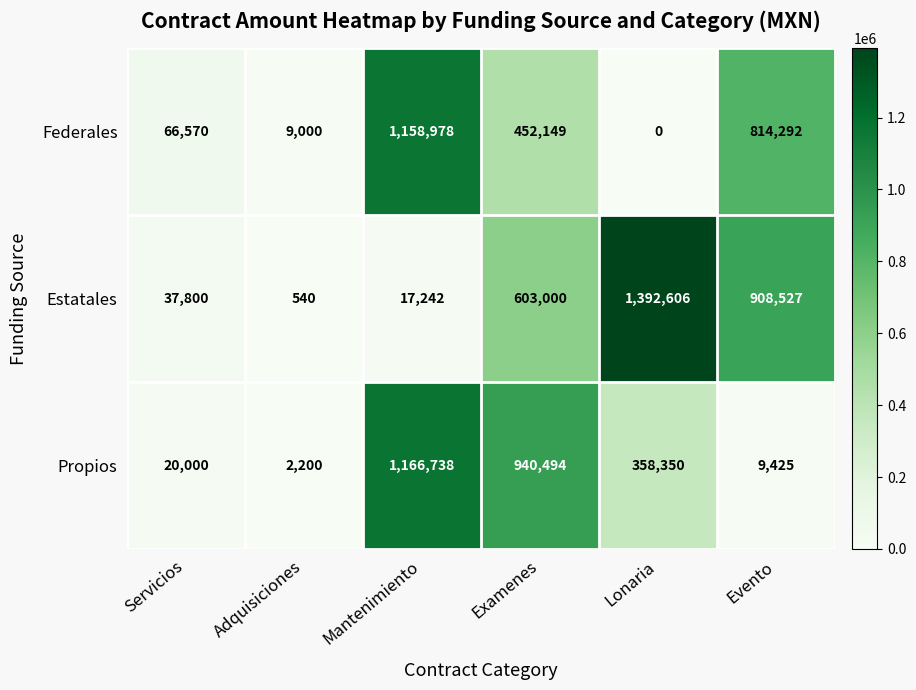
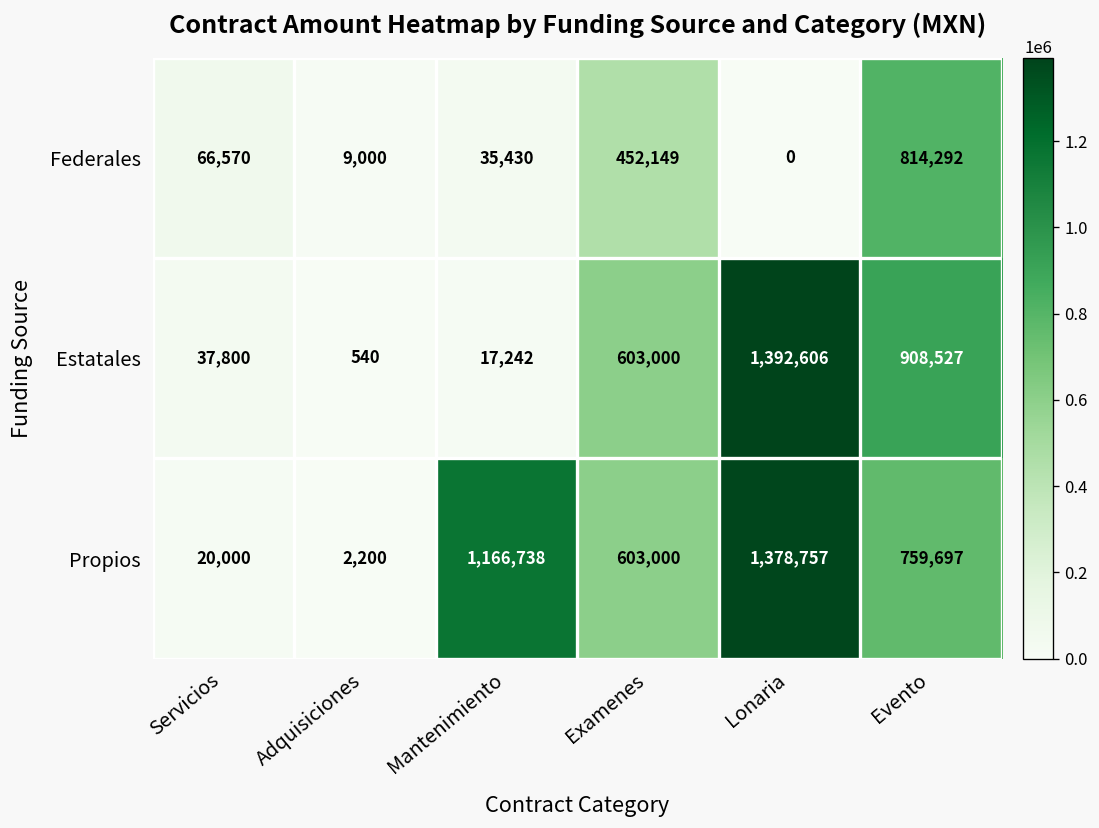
Federales, Mantenimiento: 1,158,978 -> 35,430
Propios, Examenes: 940,494 -> 603,000
Propios, Lonaria: 358,350 -> 1,378,757
Propios, Evento: 9,425 -> 759,697
